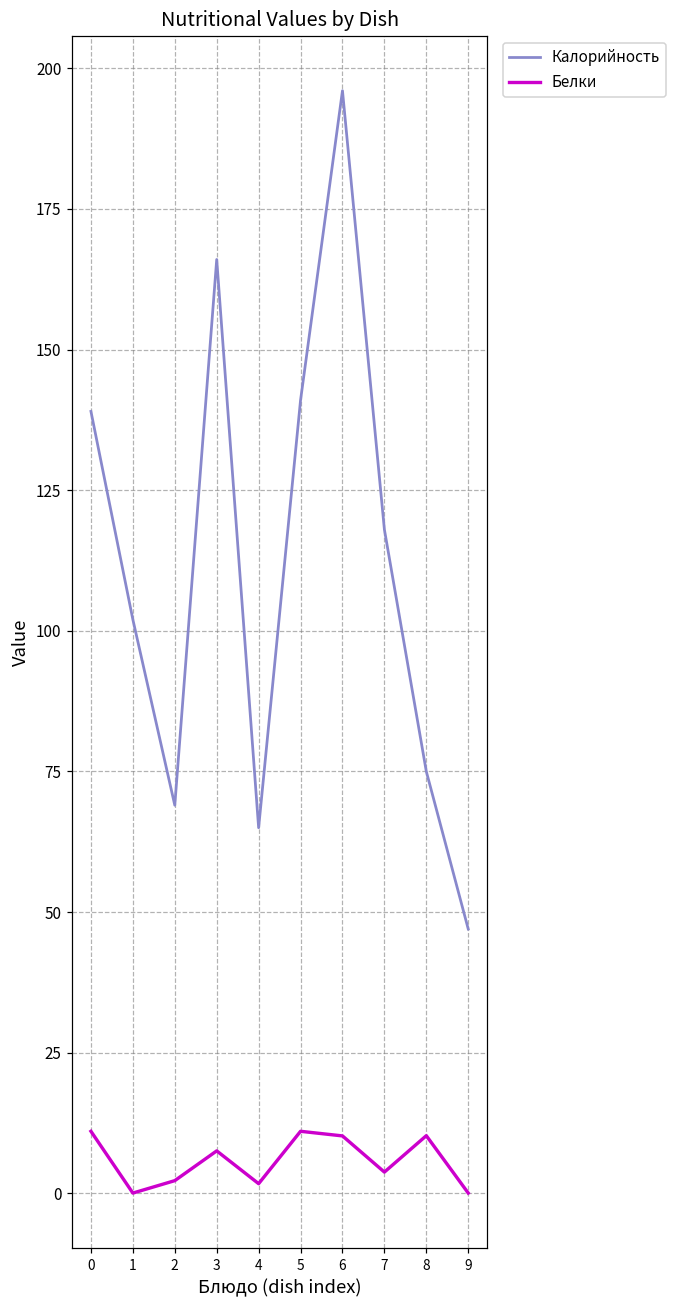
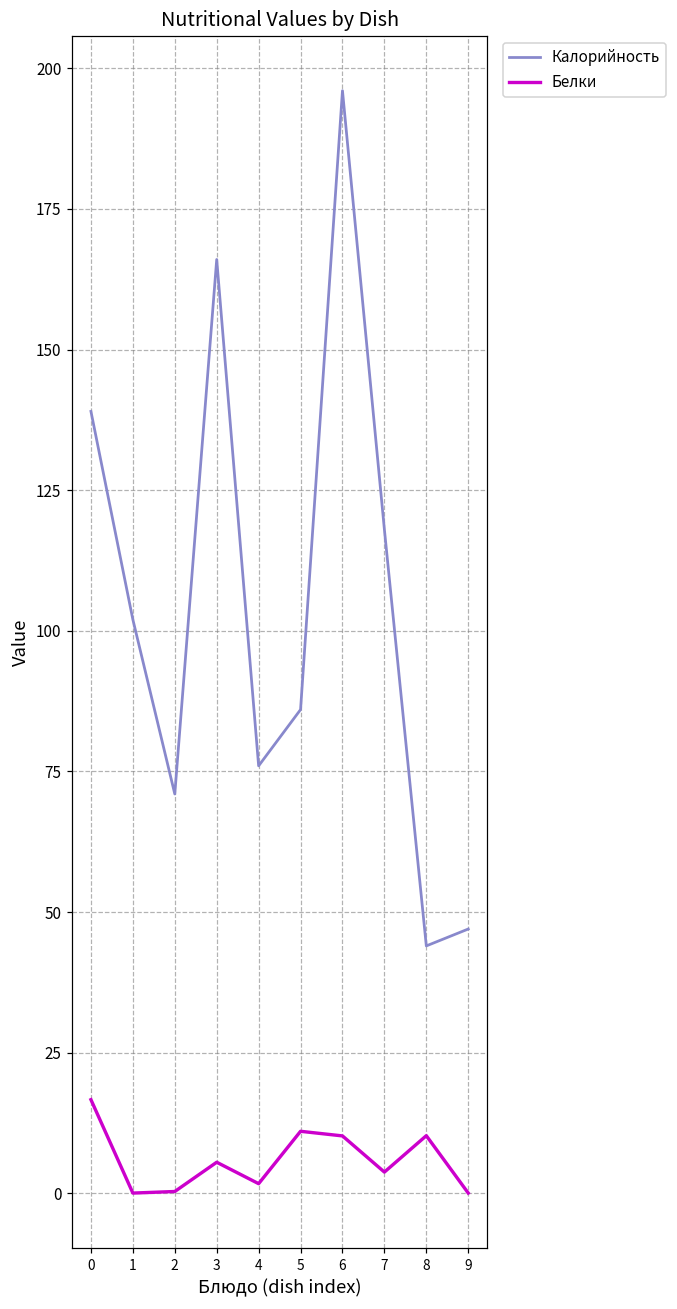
Белки, 0: 11 -> 17
Калорийность, 2: 69 -> 71
Белки, 2: 2 -> 0
Белки, 3: 8 -> 6
Калорийность, 4: 65 -> 76
Калорийность, 5: 141 -> 86
Калорийность, 8: 75 -> 44
